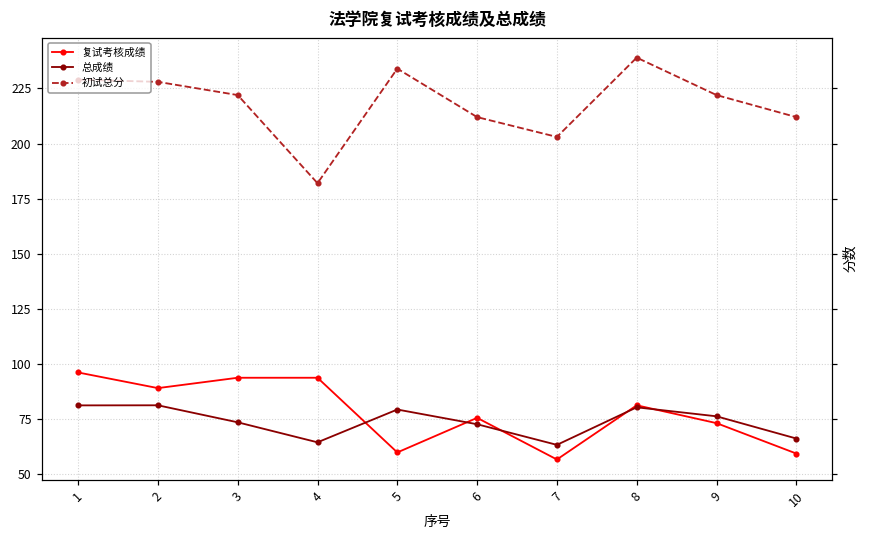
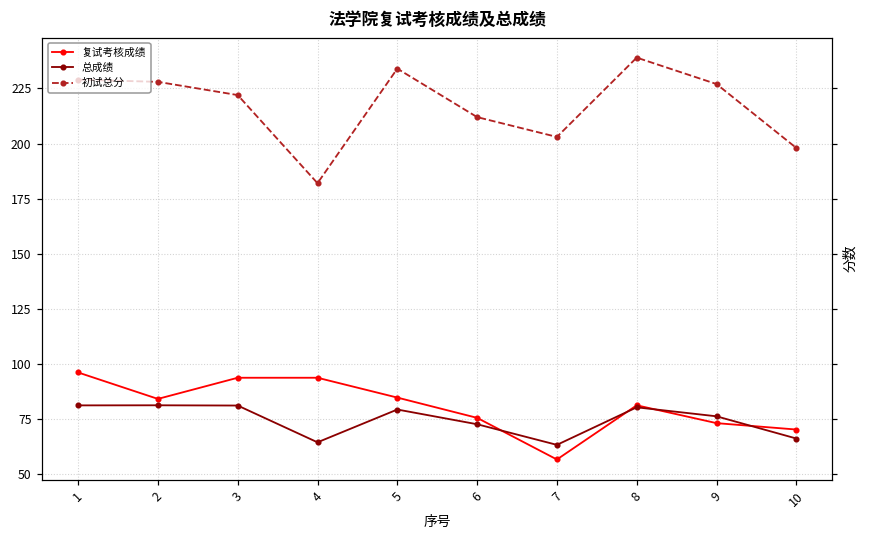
复试考核成绩, 2: 89 -> 84
总成绩, 3: 73 -> 81
复试考核成绩, 5: 60 -> 85
初试总分, 9: 222 -> 227
复试考核成绩, 10: 59 -> 70
初试总分, 10: 212 -> 198
